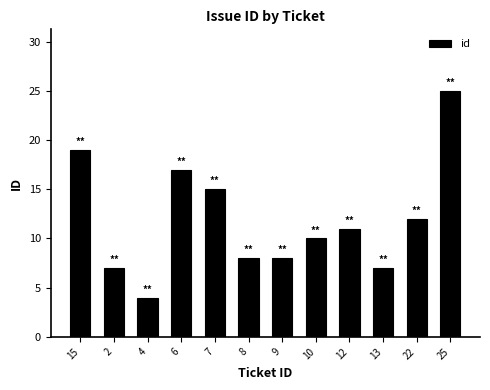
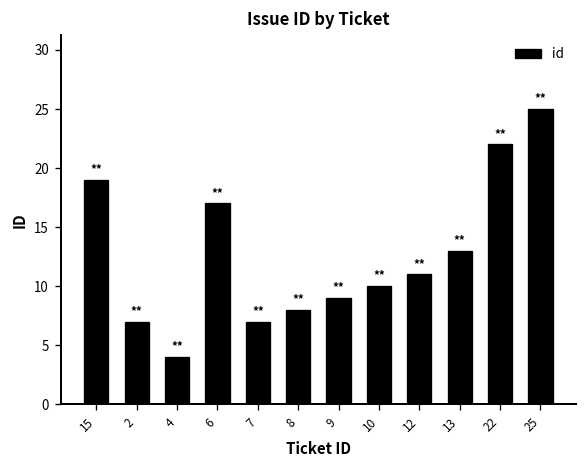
7: 15 -> 7
9: 8 -> 9
13: 7 -> 13
22: 12 -> 22
